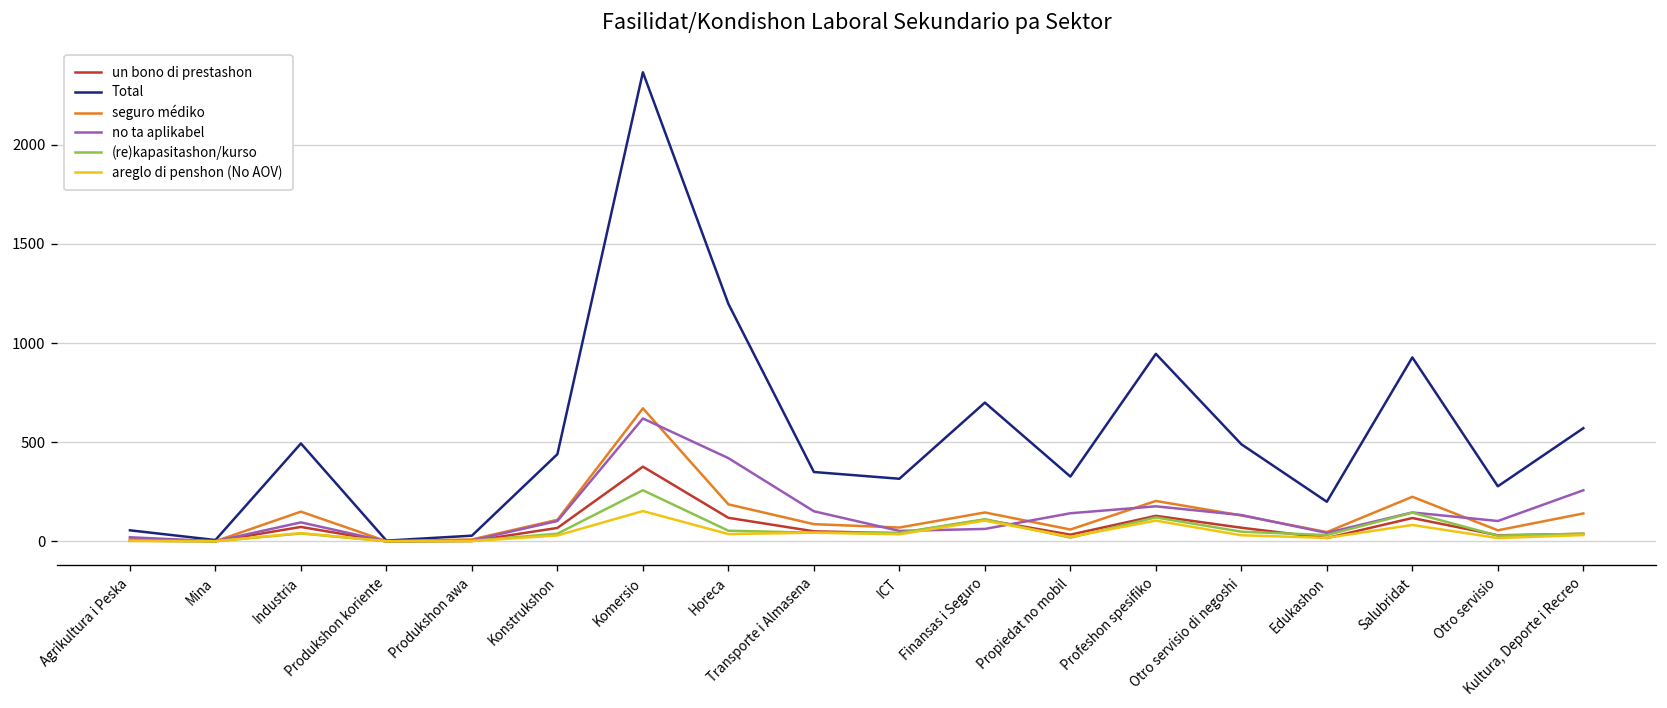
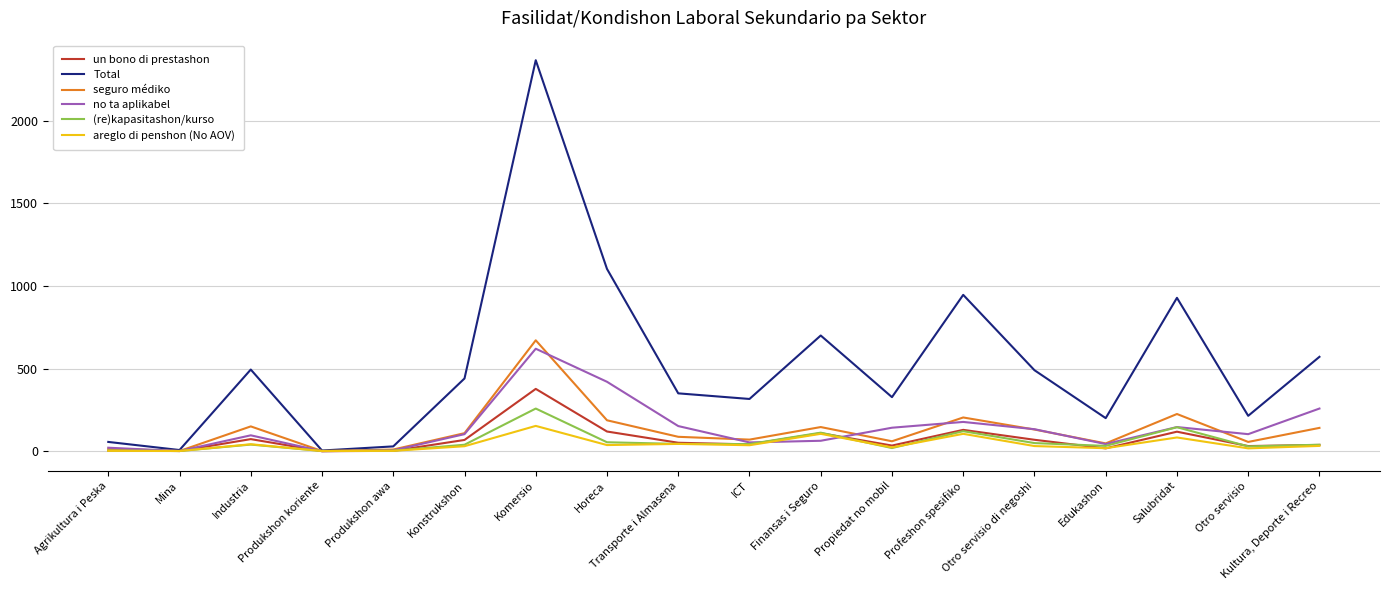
Total, Horeca: 1200 -> 1100
Total, Otro servisio: 280 -> 210
